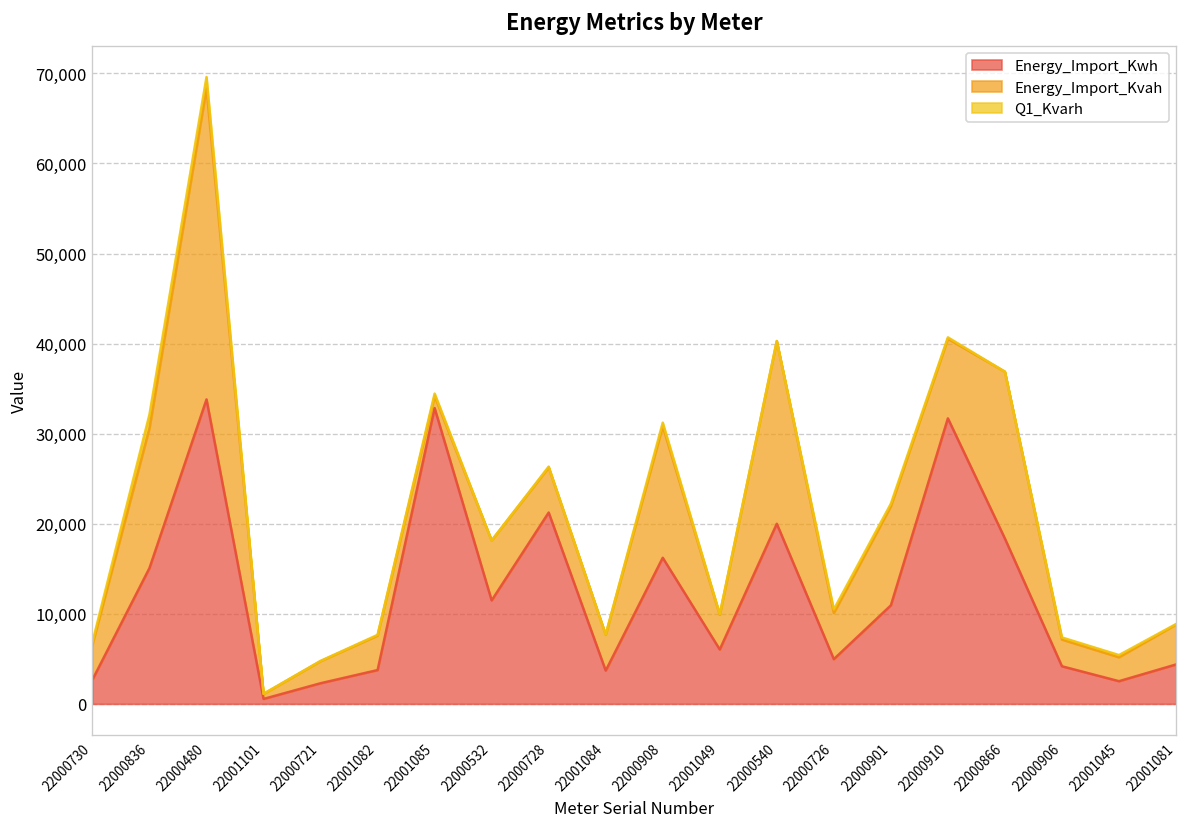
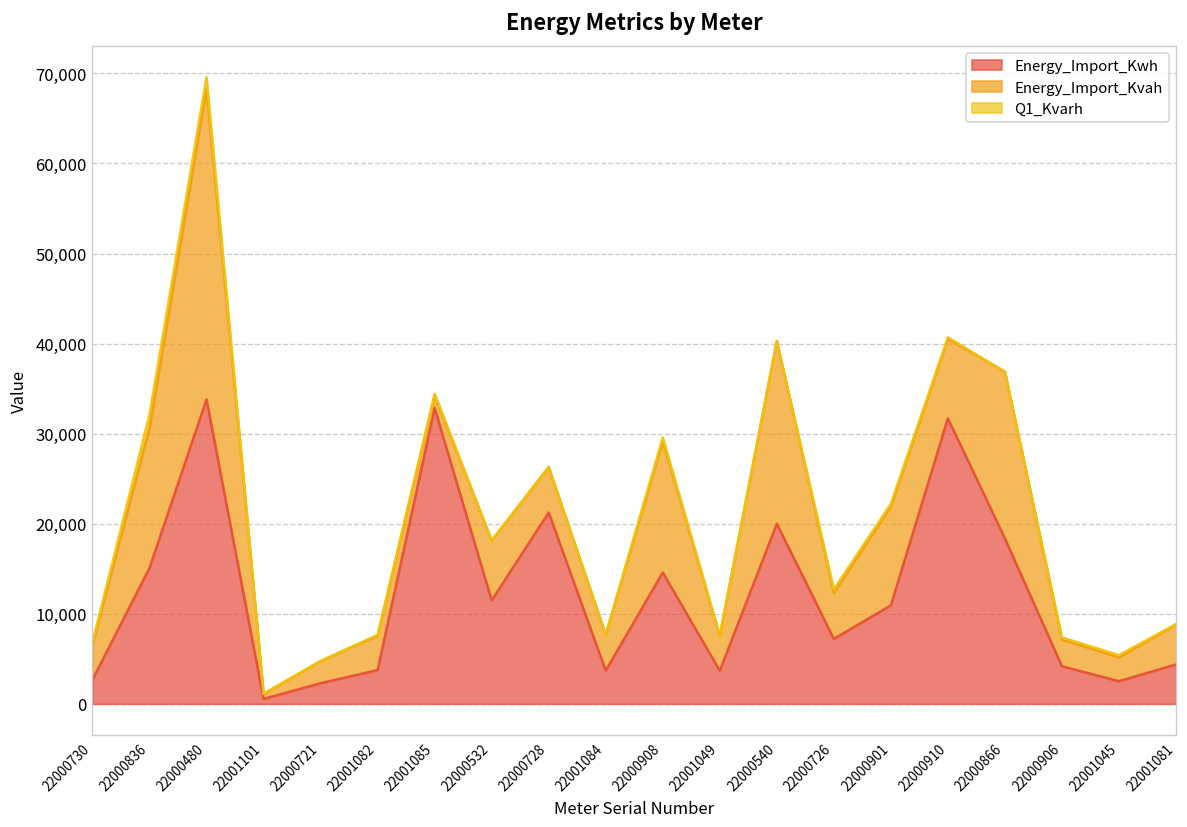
Energy_Import_Kwh, 22000908: 16,000 -> 15,000
Energy_Import_Kwh, 22001049: 6,000 -> 4,000
Energy_Import_Kwh, 22000726: 5,000 -> 7,000
